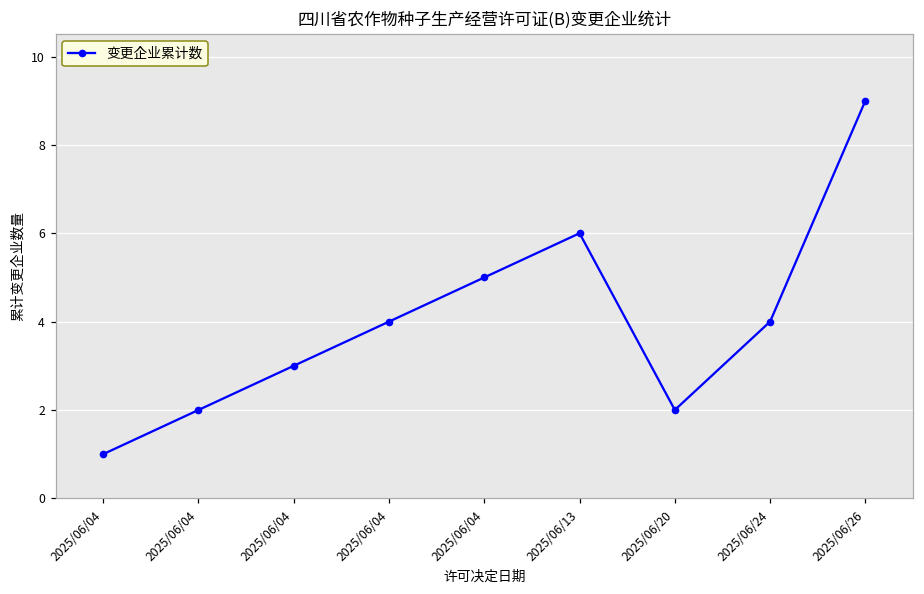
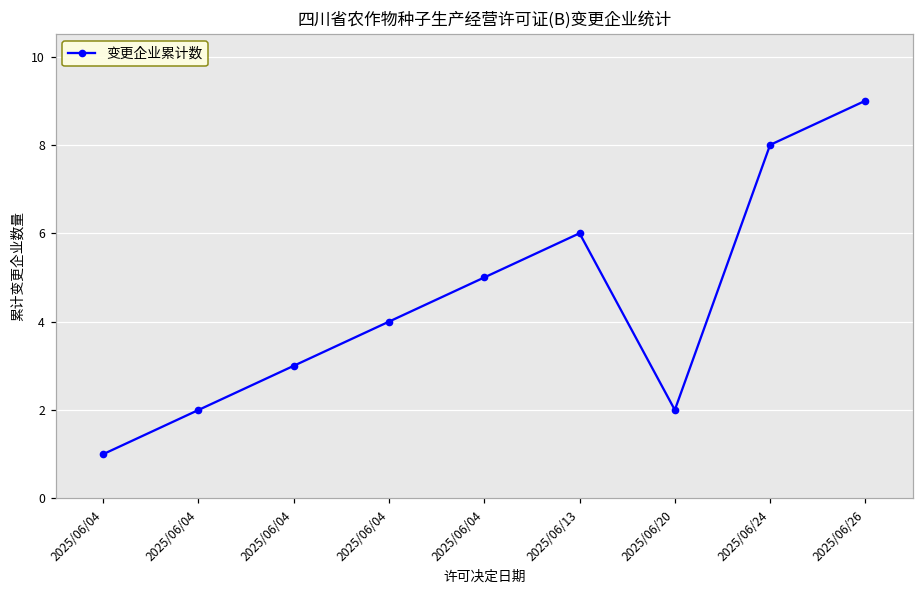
2025/06/24: 4 -> 8
